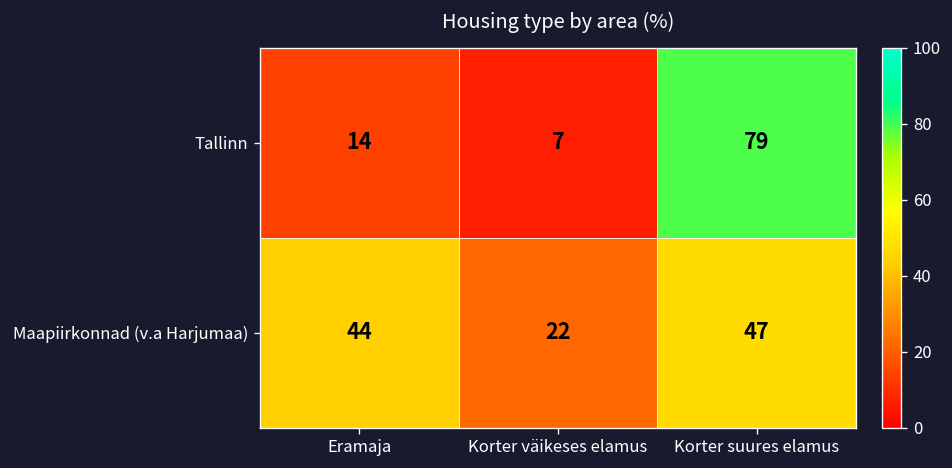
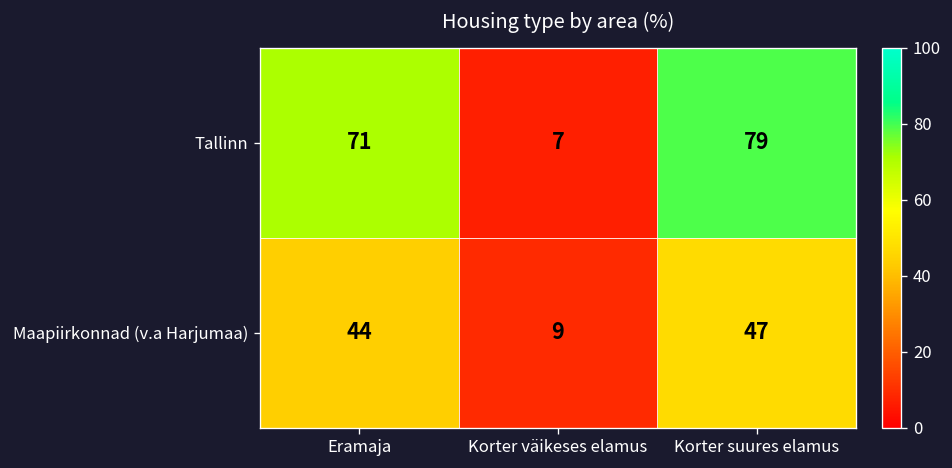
Tallinn, Eramaja: 14 -> 71
Maapiirkonnad (v.a Harjumaa), Korter väikeses elamus: 22 -> 9
